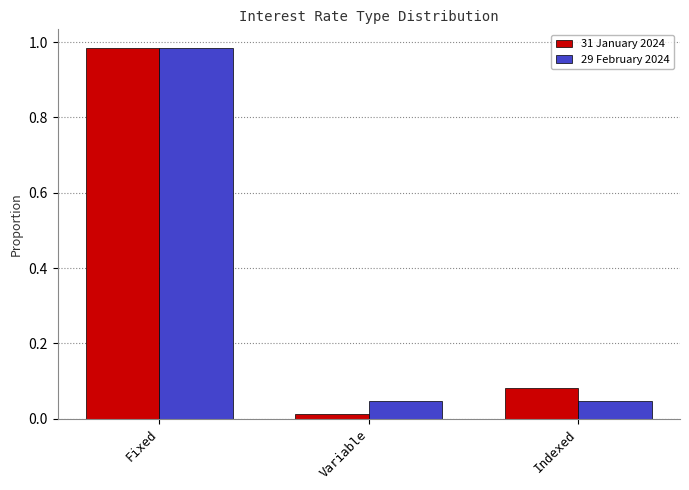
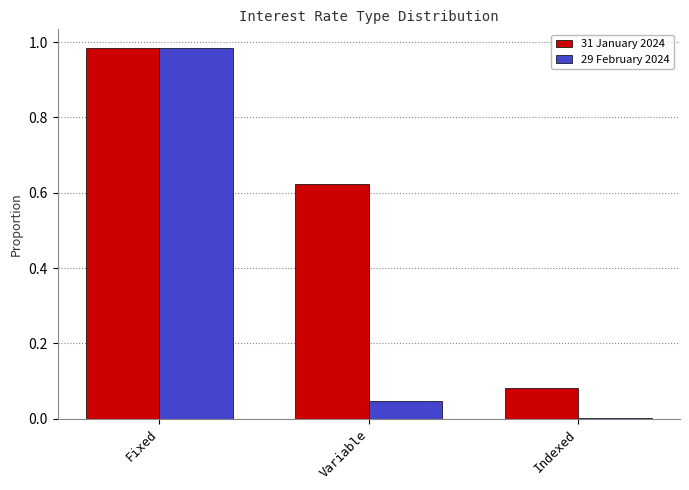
31 January 2024, Variable: 0.01 -> 0.62
29 February 2024, Indexed: 0.05 -> 0.00
